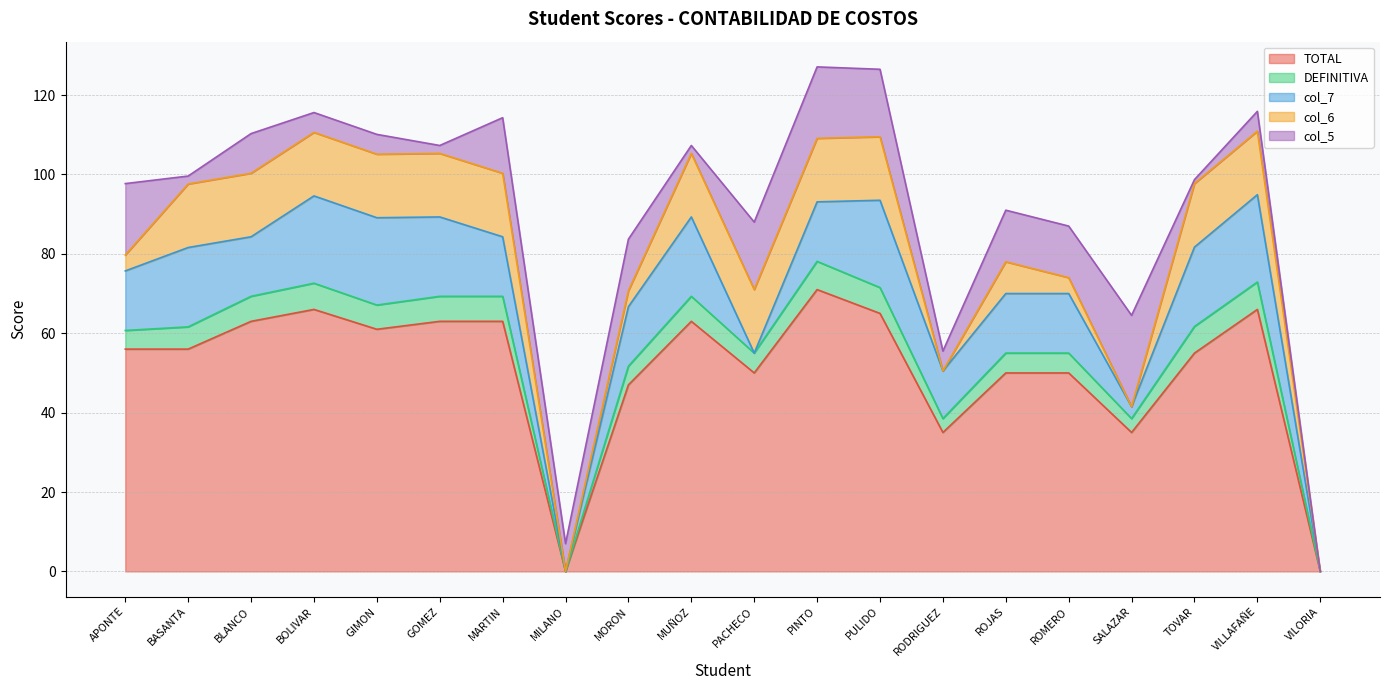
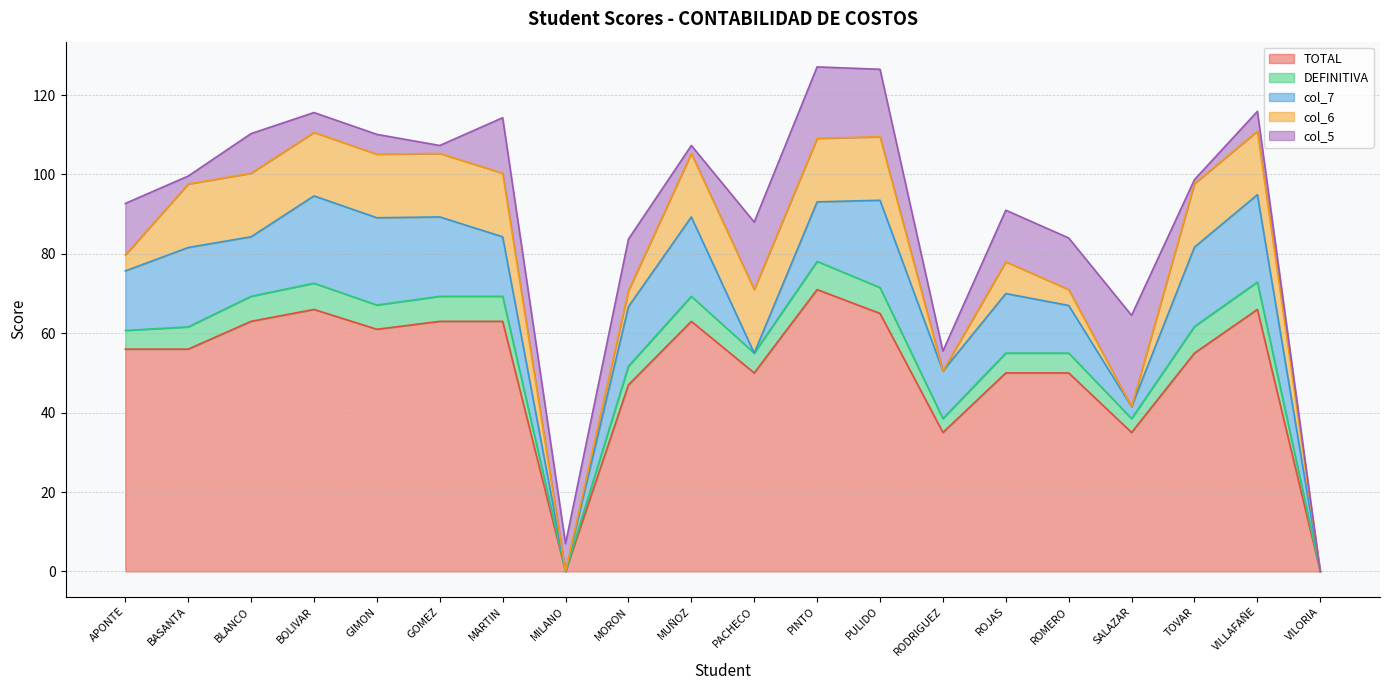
col_5, APONTE: 18 -> 13
col_7, ROMERO: 15 -> 12
